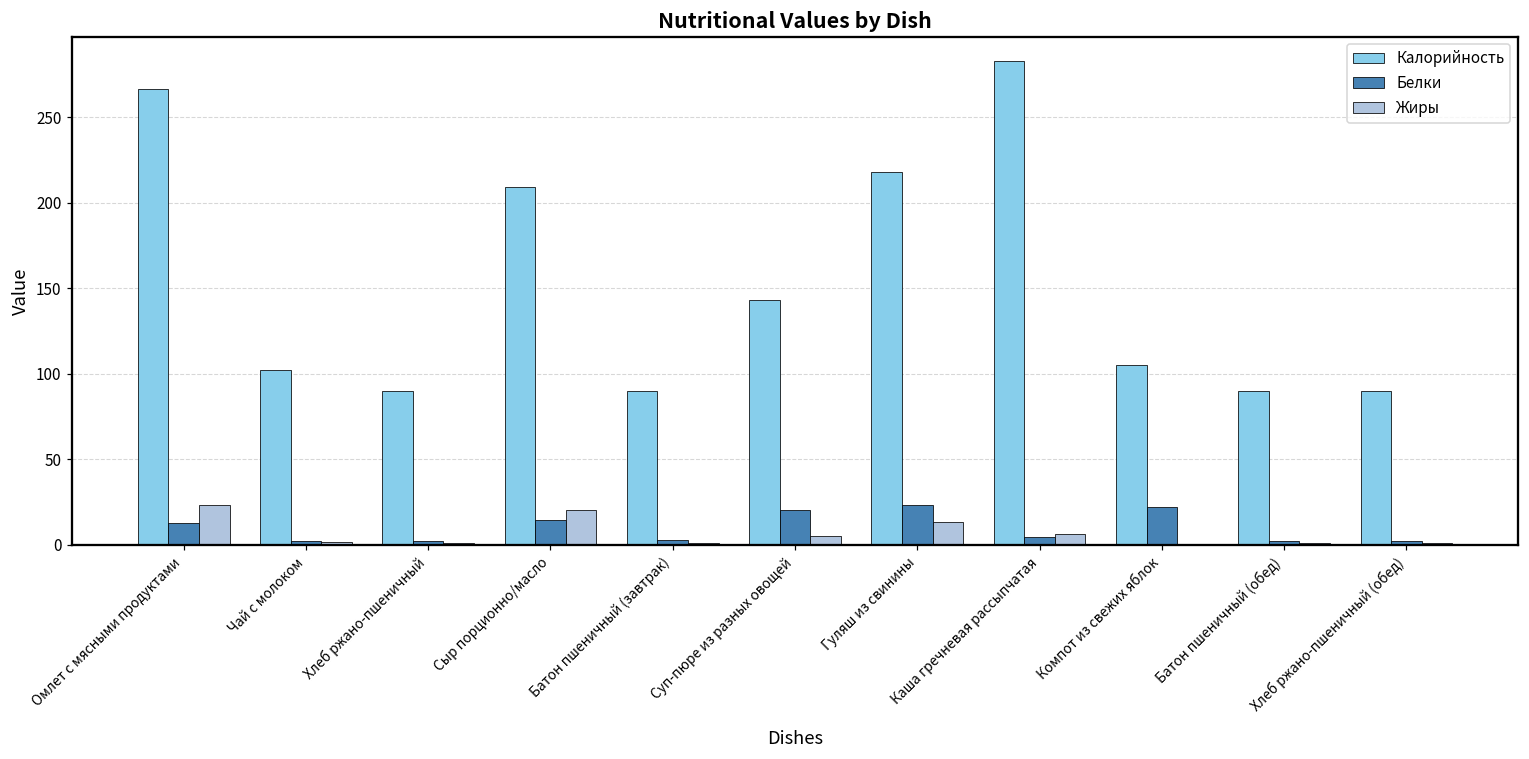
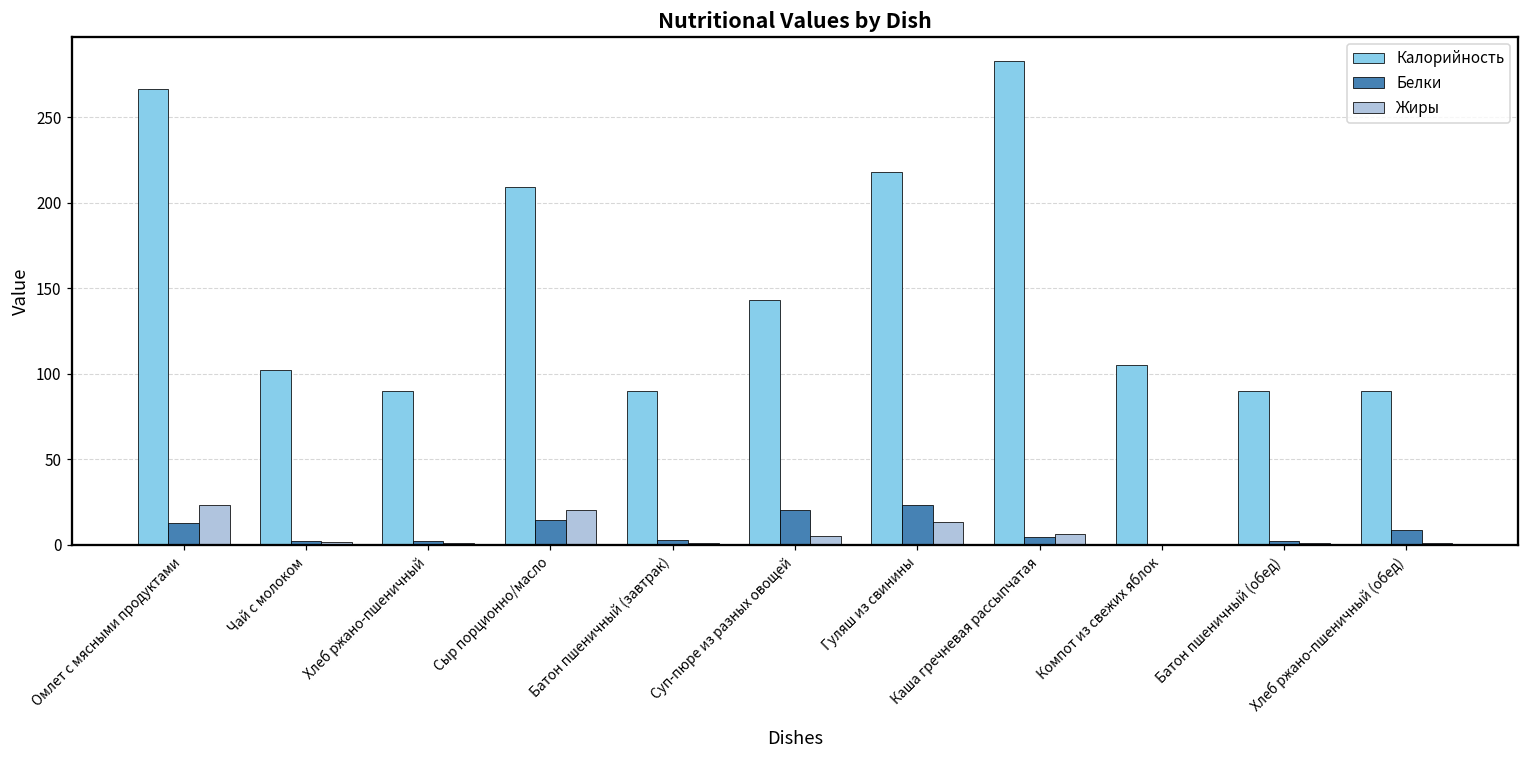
Белки, Компот из свежих яблок: 22 -> 0
Белки, Хлеб ржано-пшеничный (обед): 3 -> 9
